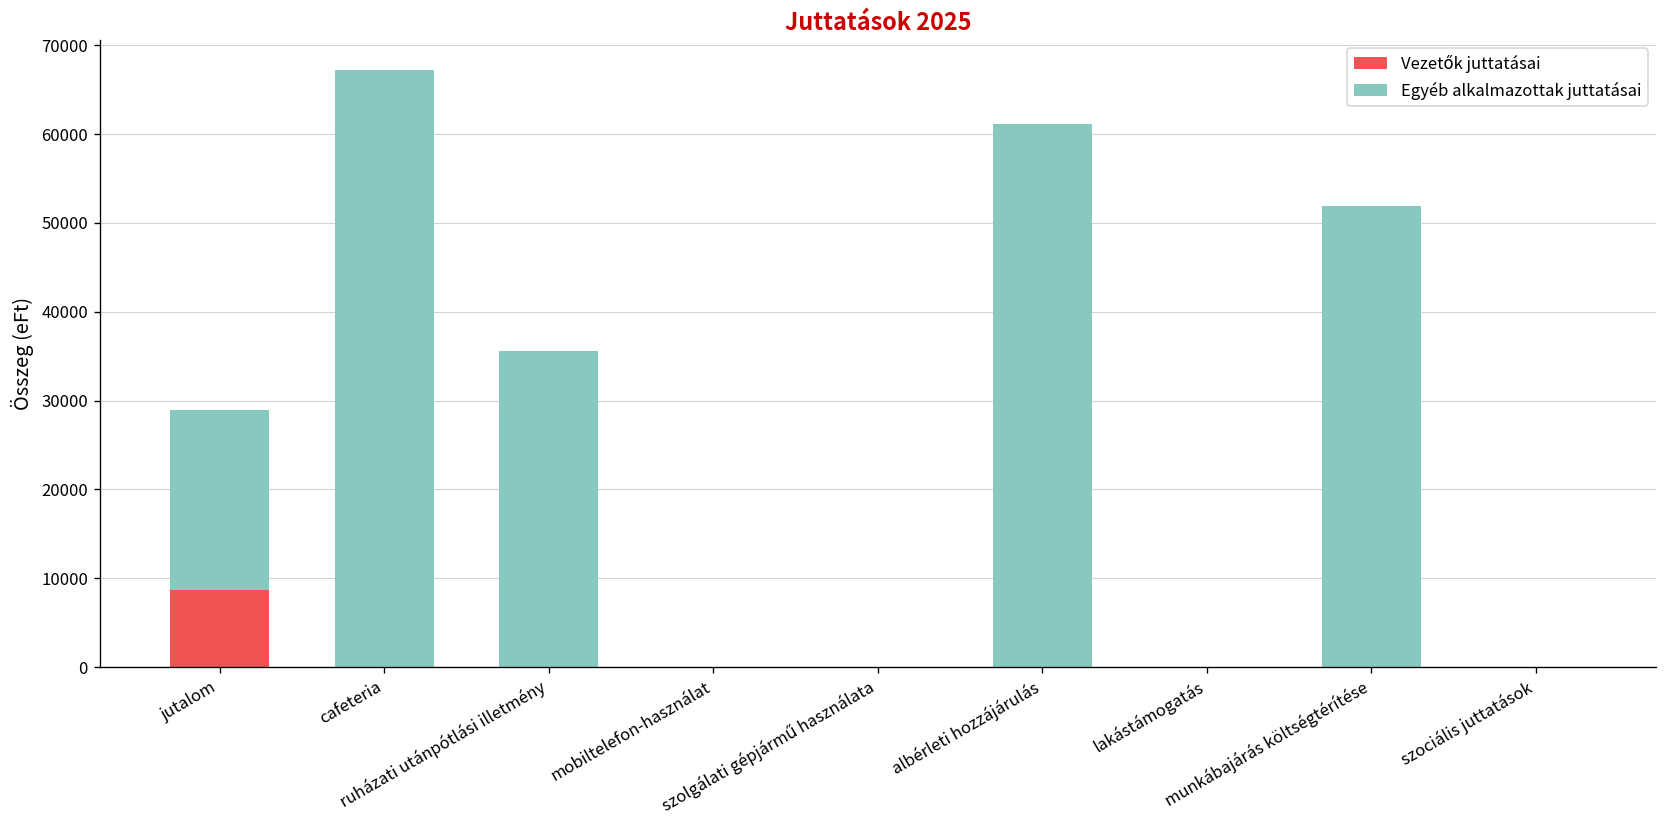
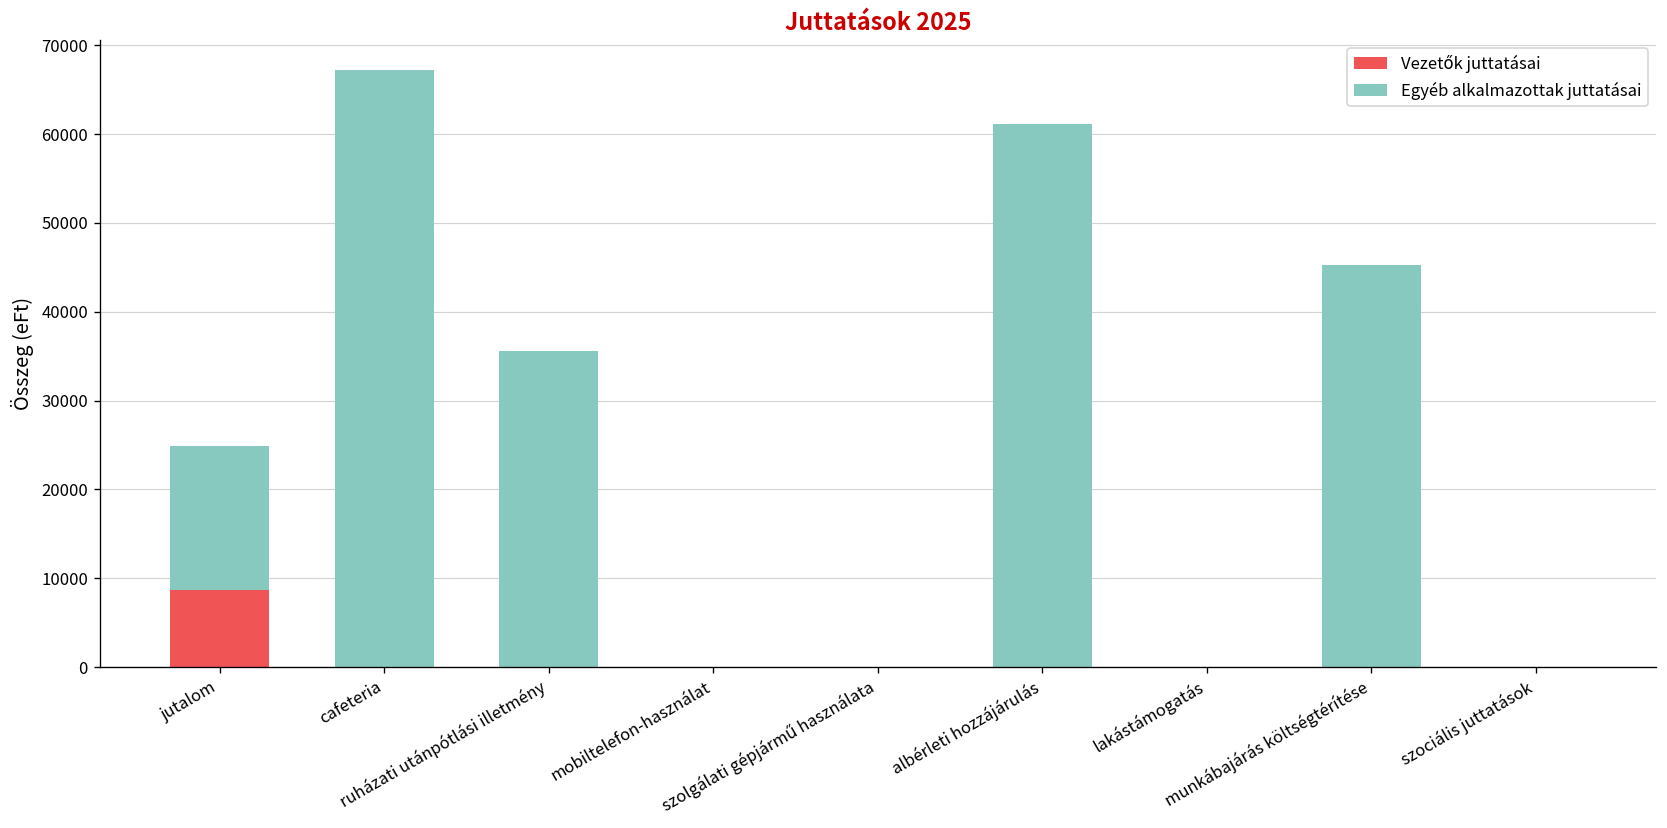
Egyéb alkalmazottak juttatásai, jutalom: 20000 -> 16000
Egyéb alkalmazottak juttatásai, munkábajárás költségtérítése: 52000 -> 45000
